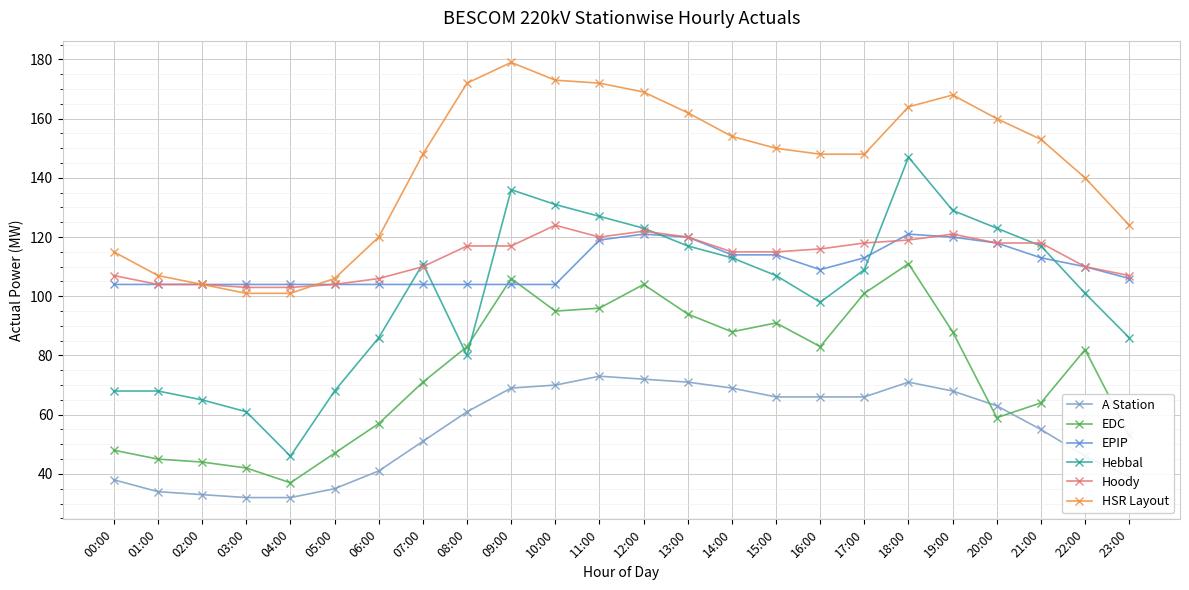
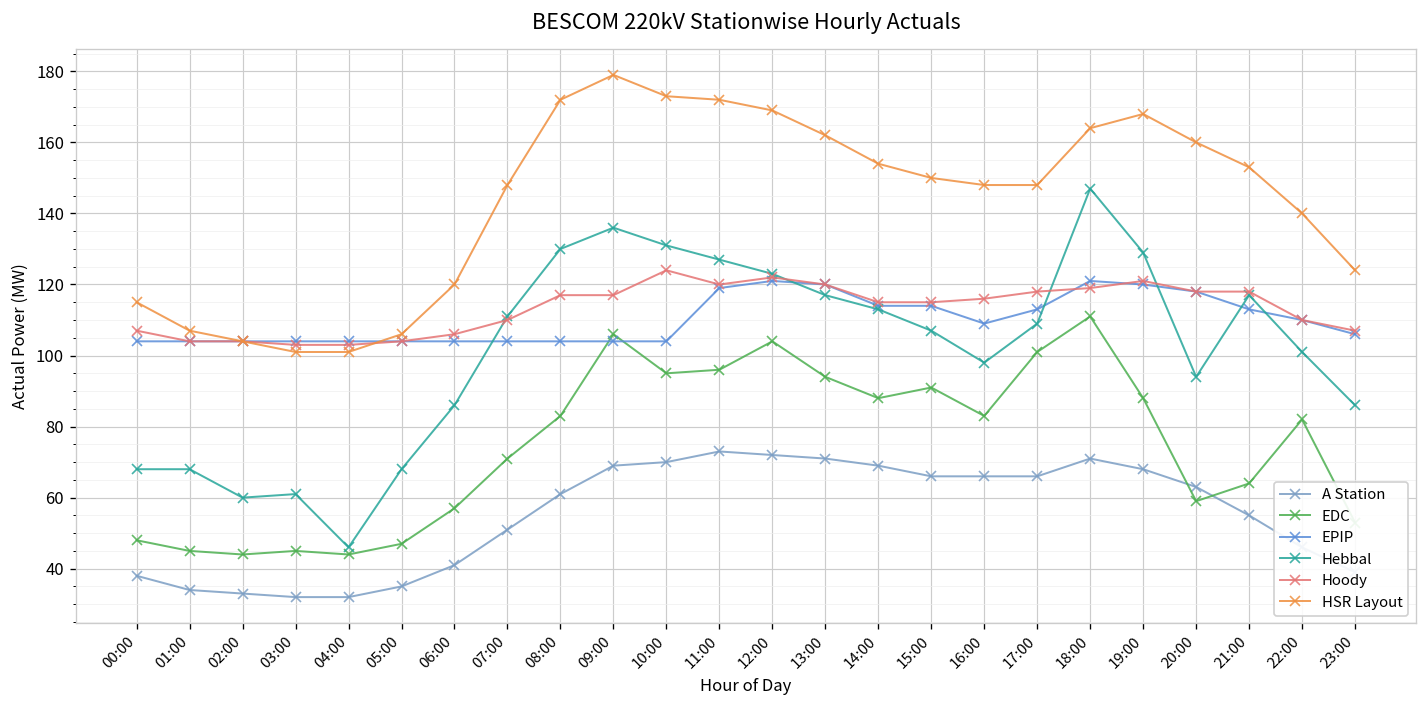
Hebbal, 02:00: 65 -> 60
EDC, 03:00: 42 -> 45
EDC, 04:00: 37 -> 44
Hebbal, 08:00: 80 -> 130
Hebbal, 20:00: 123 -> 94
